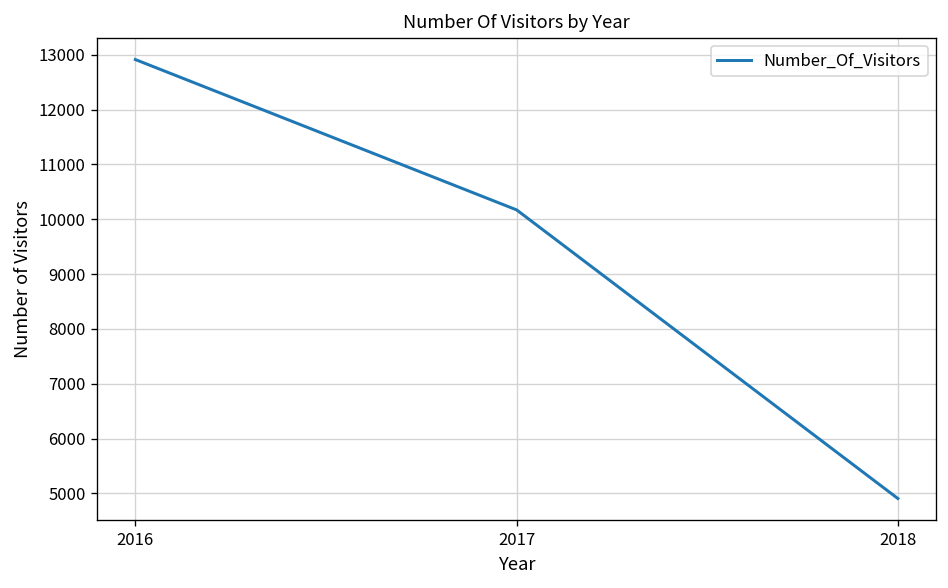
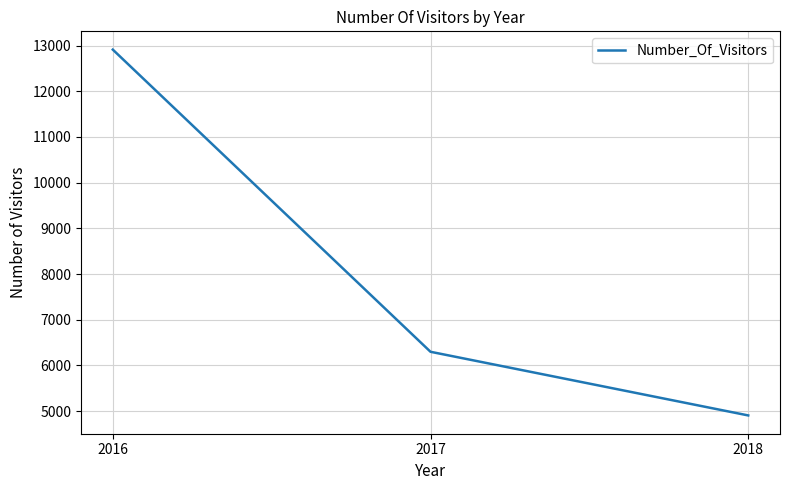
2017: 10200 -> 6300
